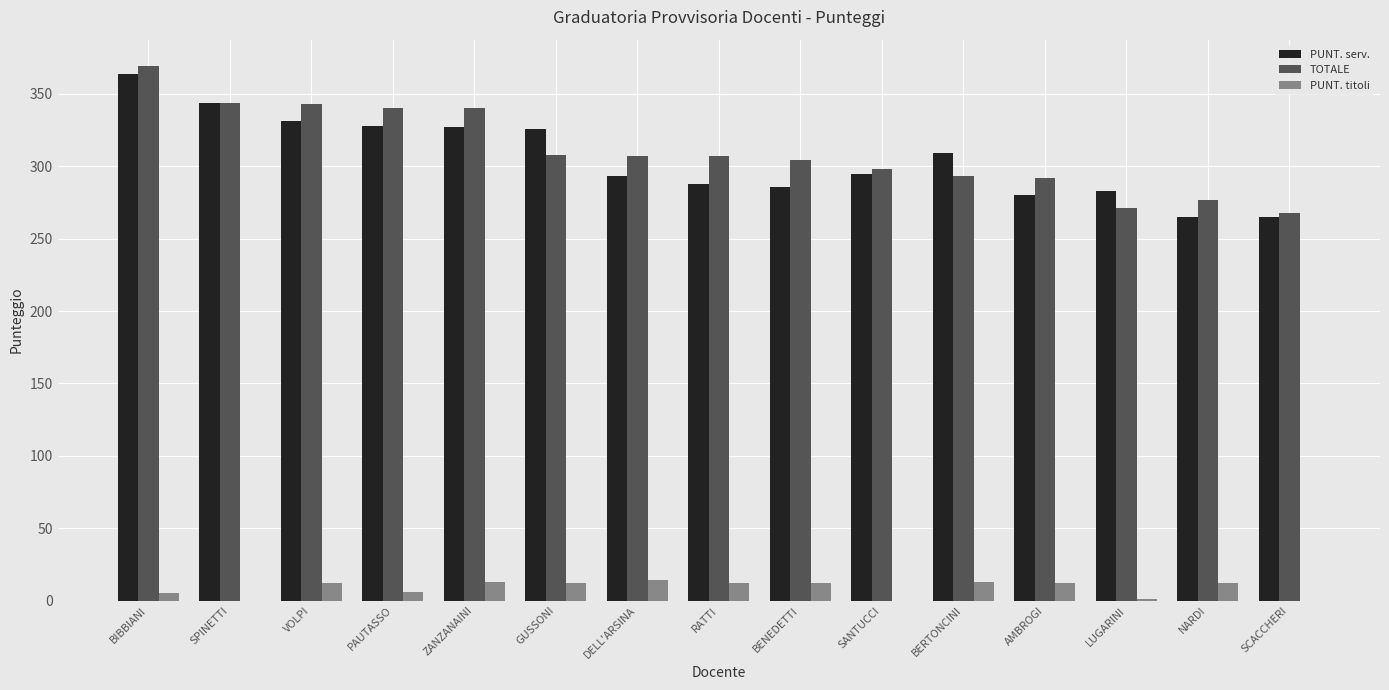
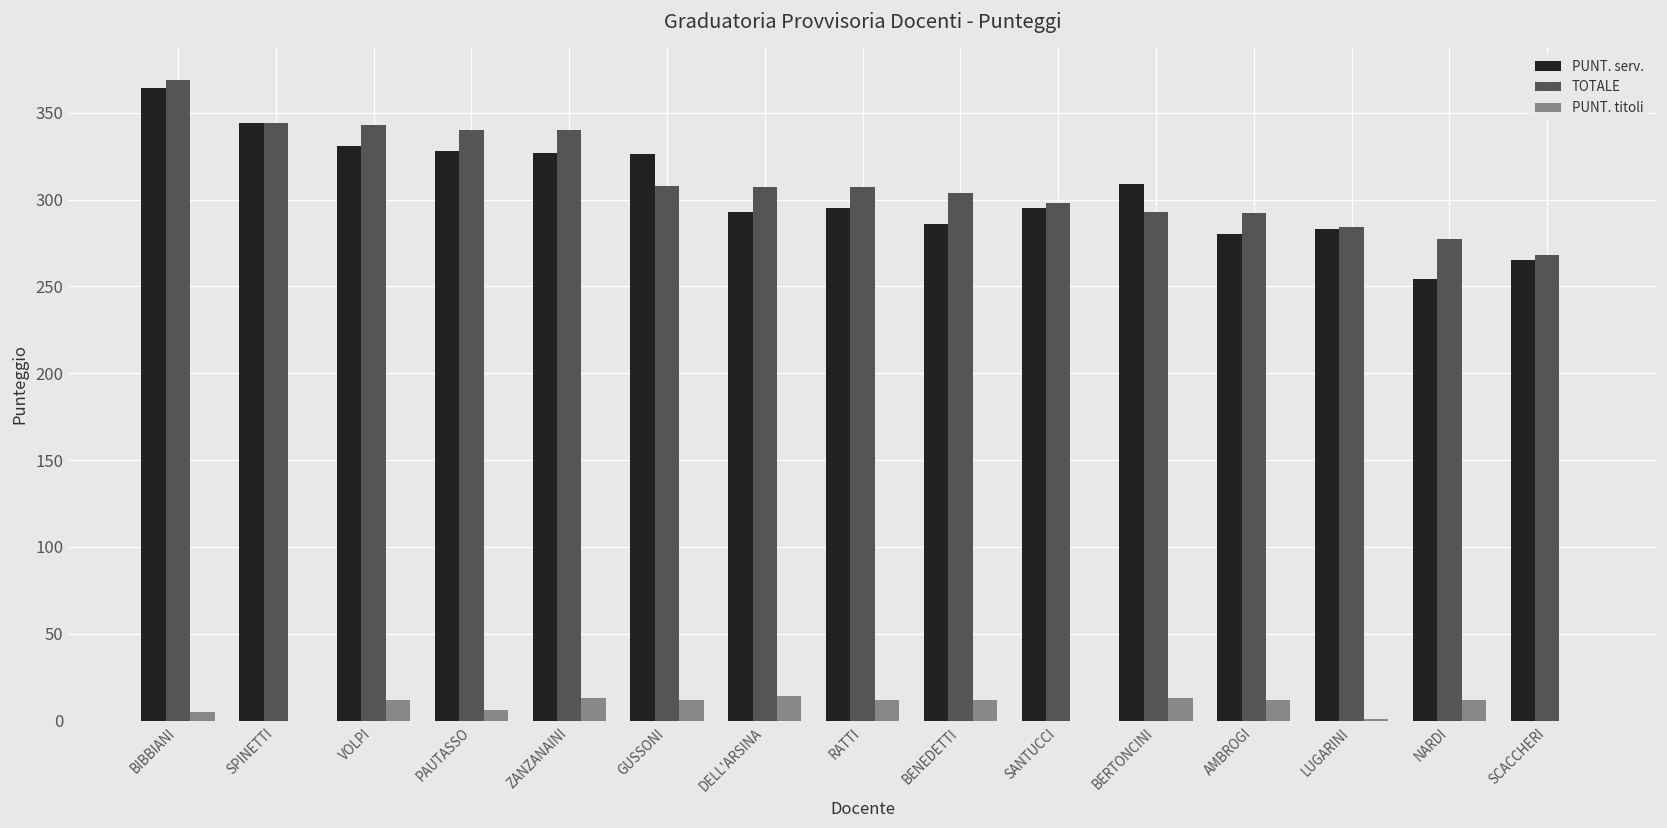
PUNT. serv., RATTI: 288 -> 295
TOTALE, LUGARINI: 271 -> 284
PUNT. serv., NARDI: 265 -> 254
